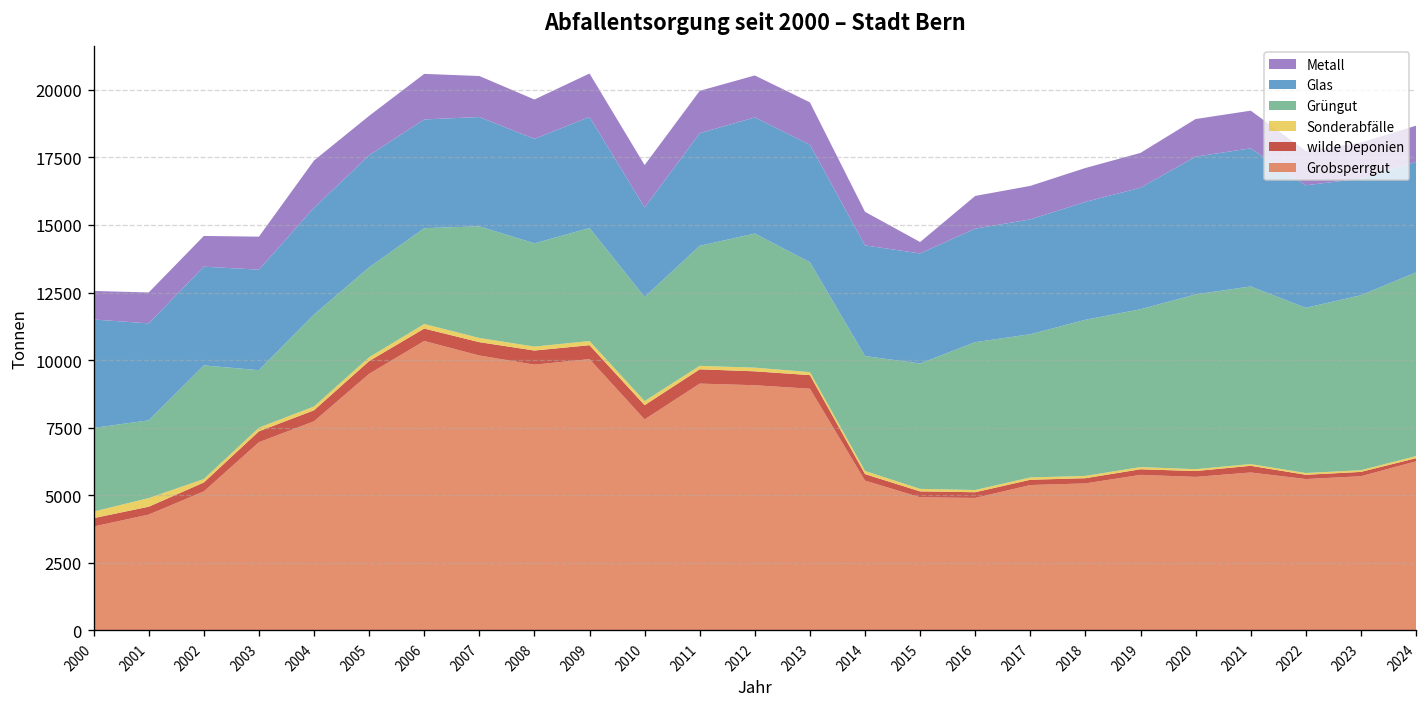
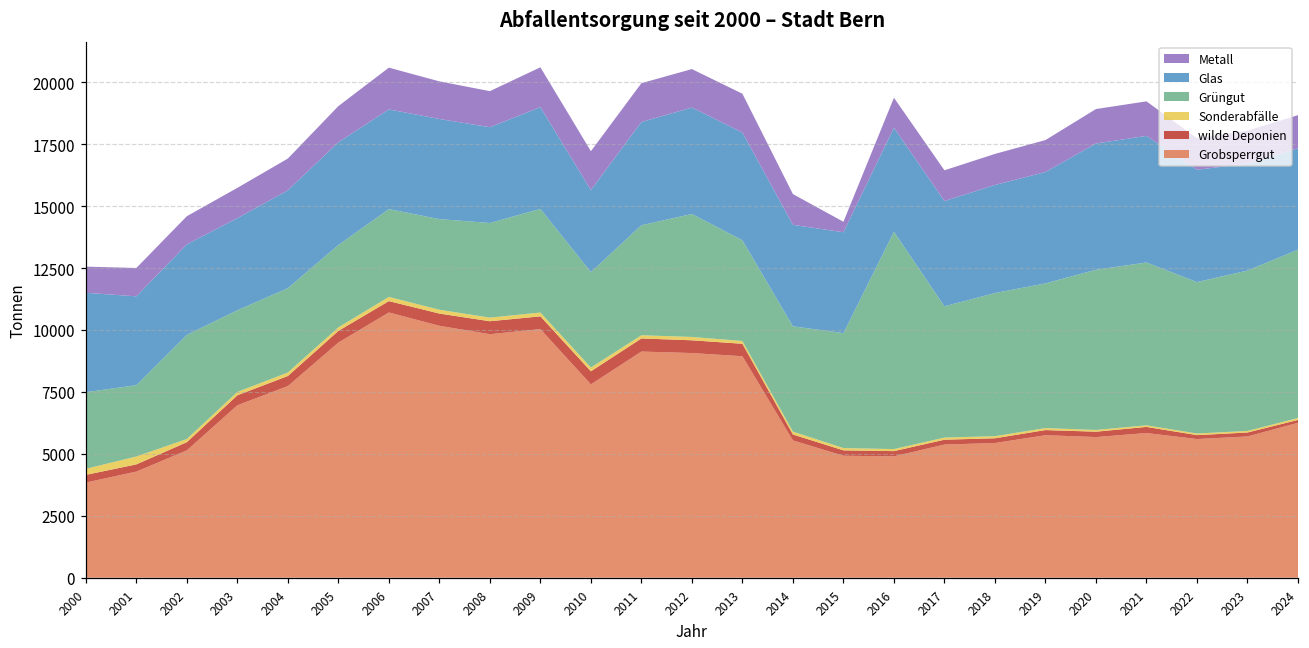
Grüngut, 2003: 2100 -> 3300
Metall, 2004: 1700 -> 1300
Grüngut, 2007: 4100 -> 3700
Grüngut, 2016: 5500 -> 8800
